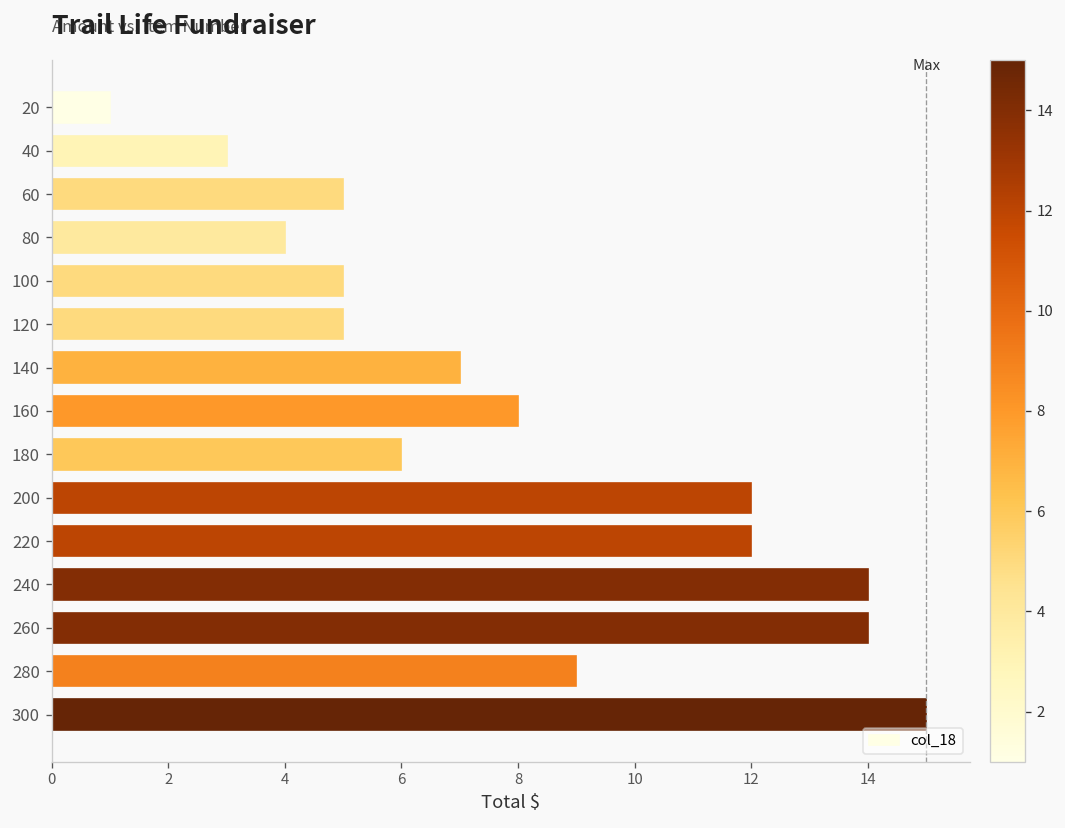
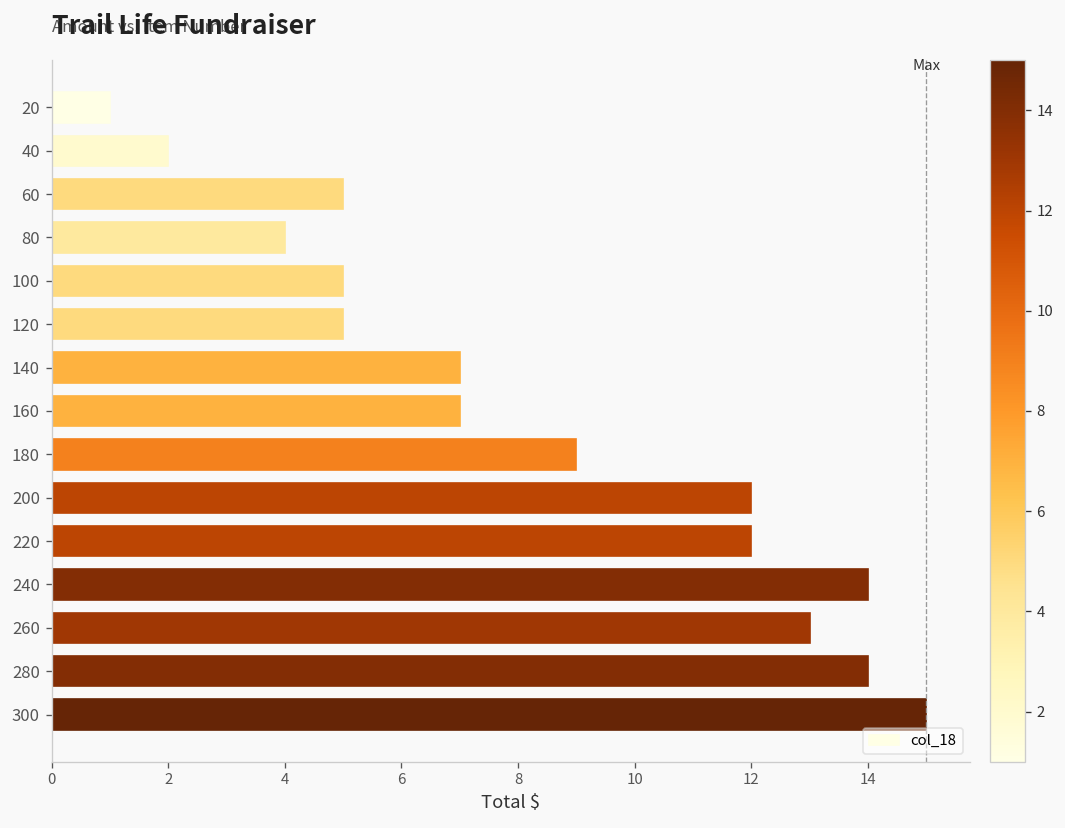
40: 3 -> 2
160: 8 -> 7
180: 6 -> 9
260: 14 -> 13
280: 9 -> 14
